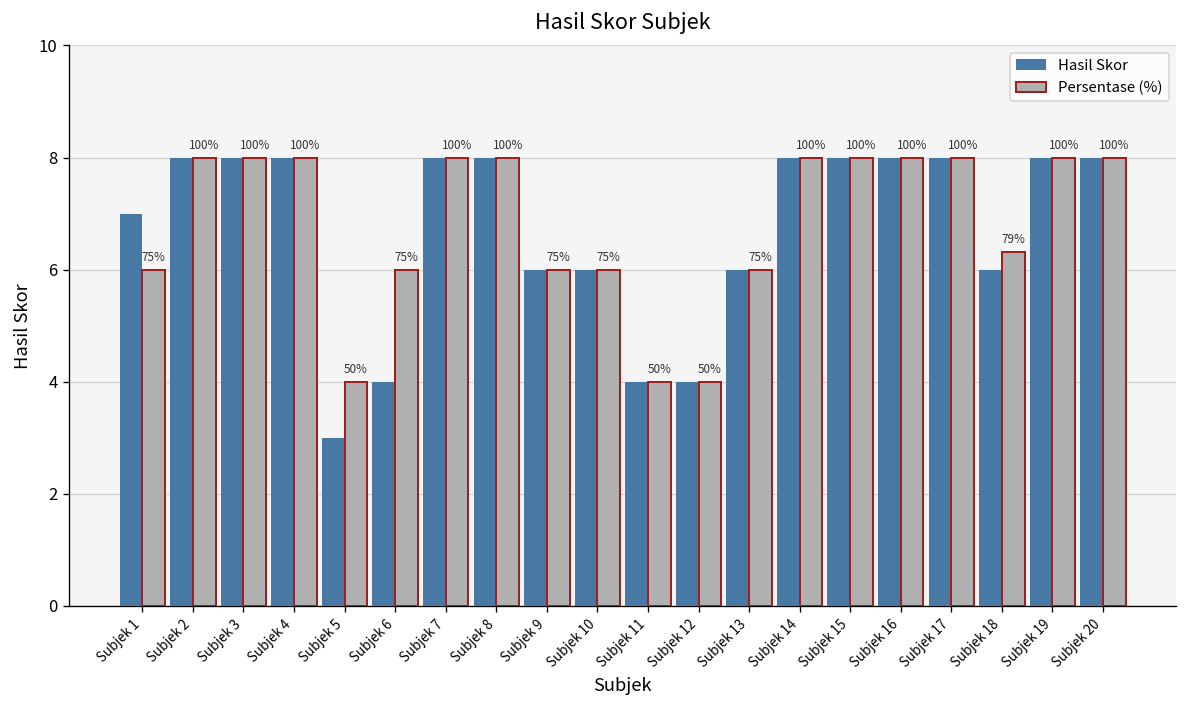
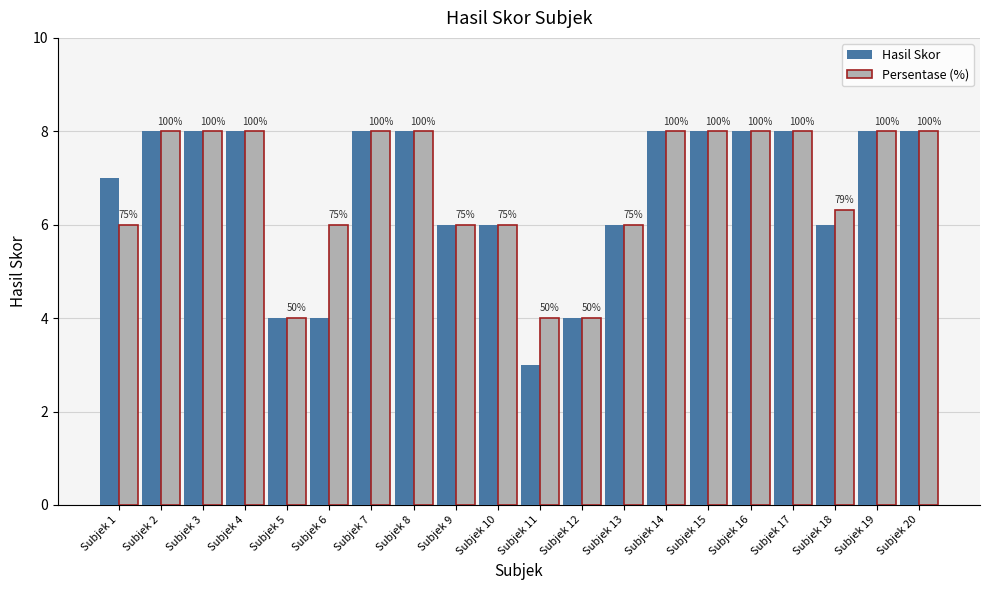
Hasil Skor, Subjek 5: 3 -> 4
Hasil Skor, Subjek 11: 4 -> 3
